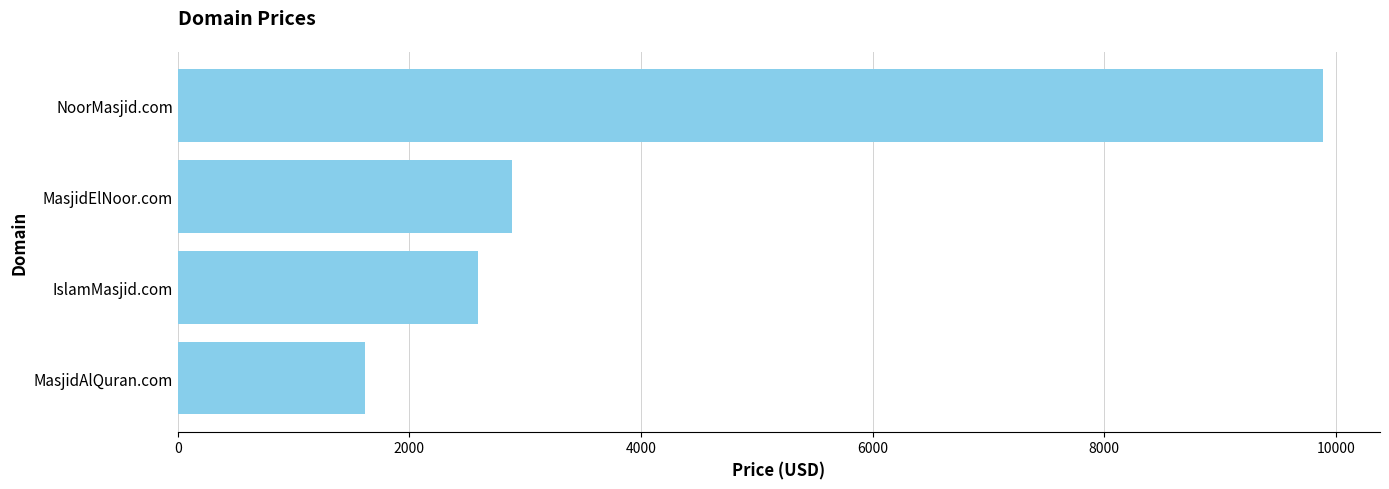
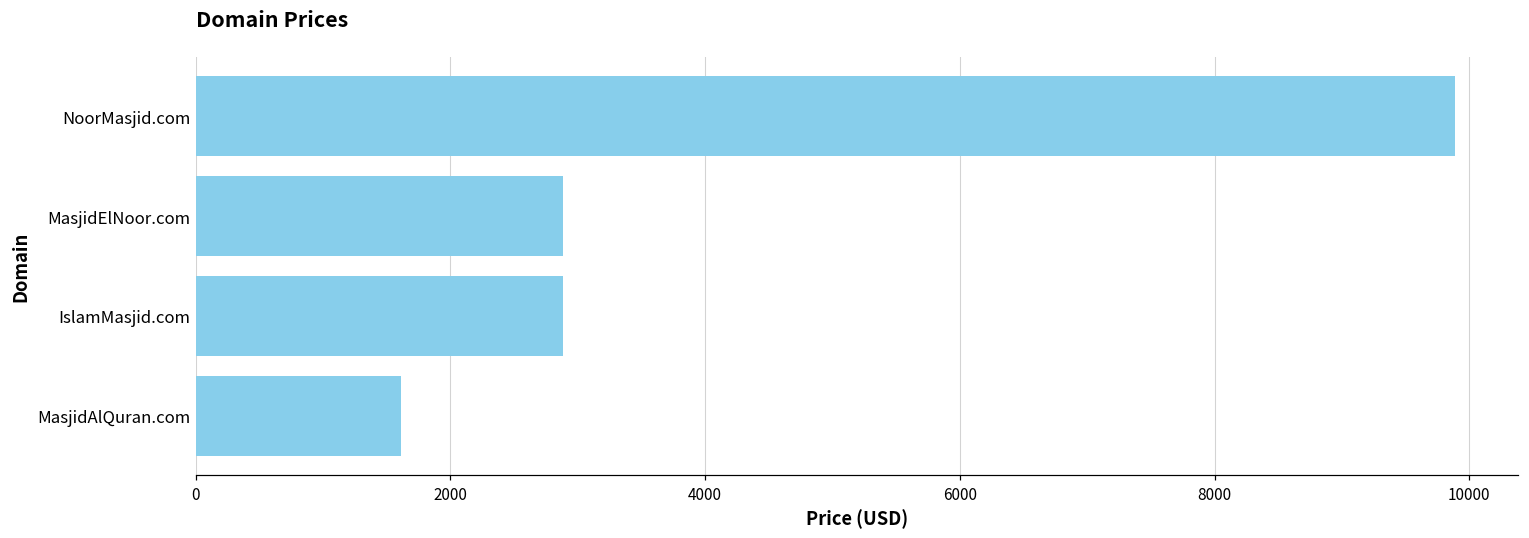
IslamMasjid.com: 2590 -> 2890
